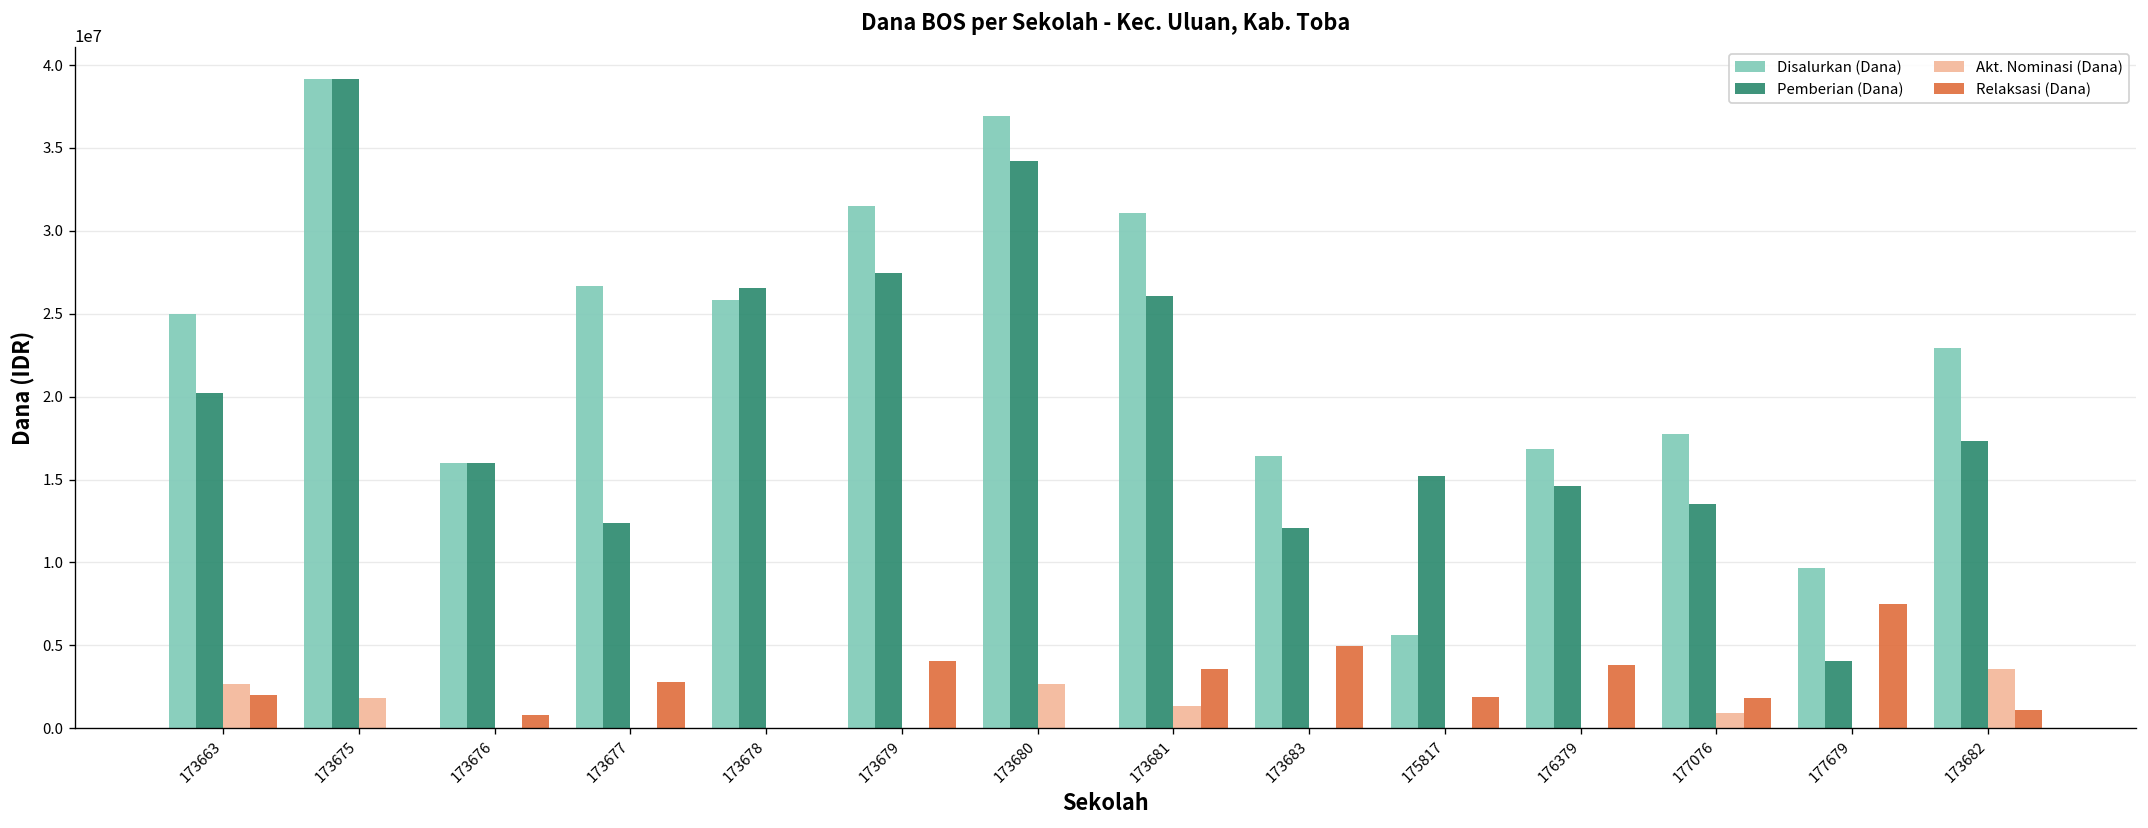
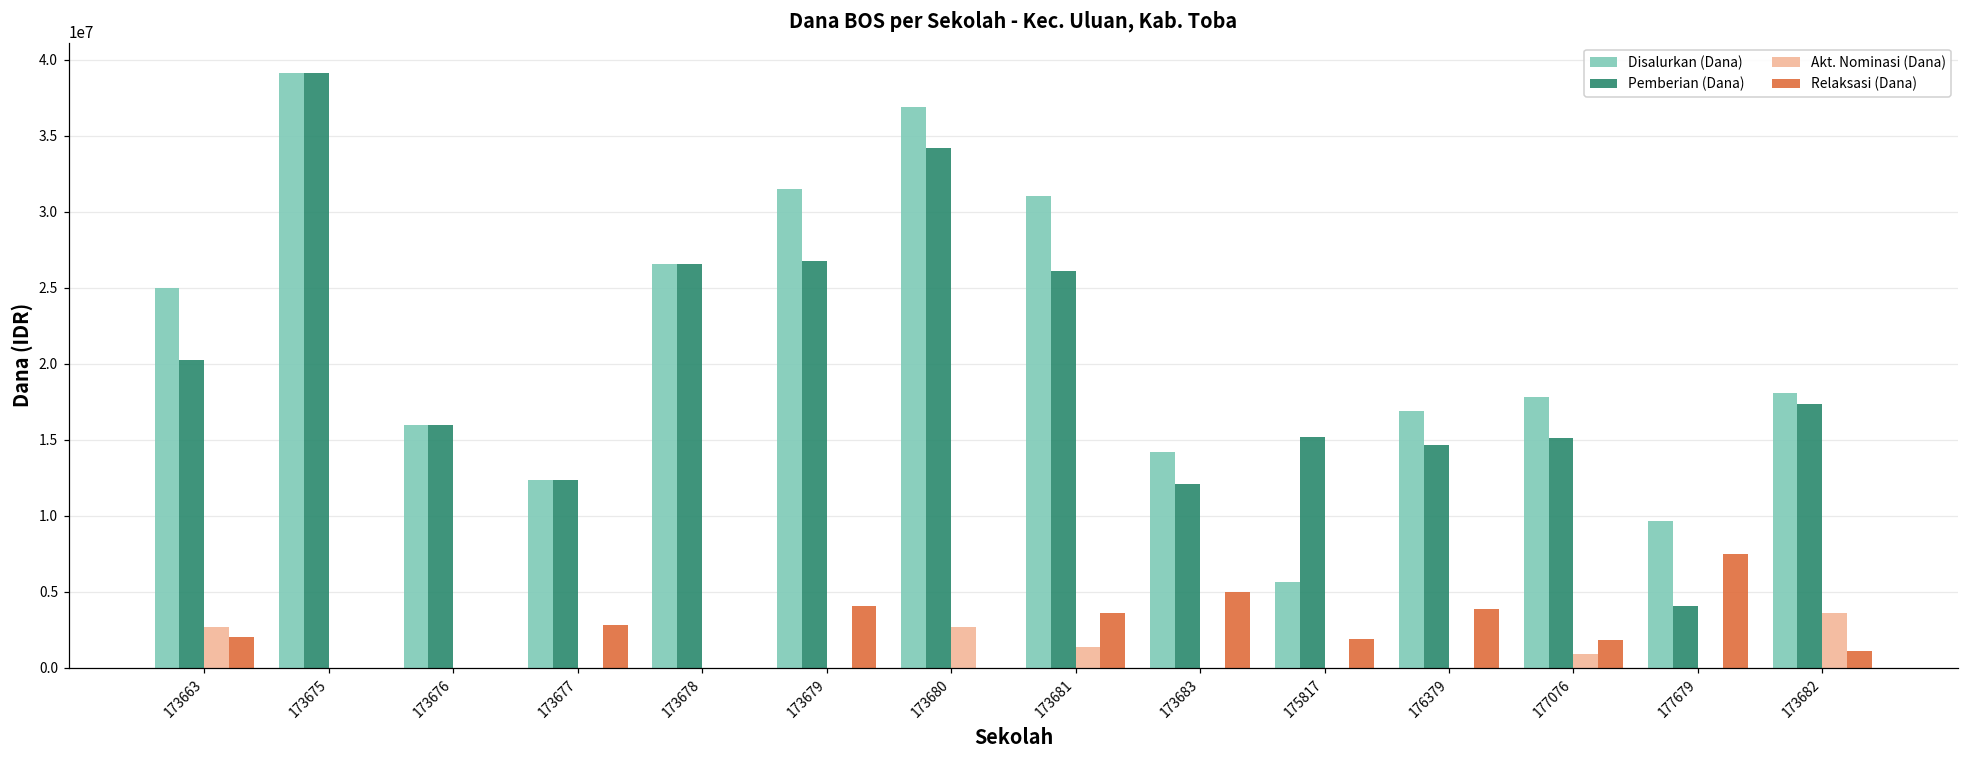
Akt. Nominasi (Dana), 173675: 1800000 -> 0
Relaksasi (Dana), 173676: 800000 -> 0
Disalurkan (Dana), 173677: 26700000 -> 12400000
Disalurkan (Dana), 173678: 25800000 -> 26600000
Pemberian (Dana), 173679: 27500000 -> 26800000
Disalurkan (Dana), 173683: 16400000 -> 14200000
Pemberian (Dana), 177076: 13500000 -> 15100000
Disalurkan (Dana), 173682: 23000000 -> 18100000
